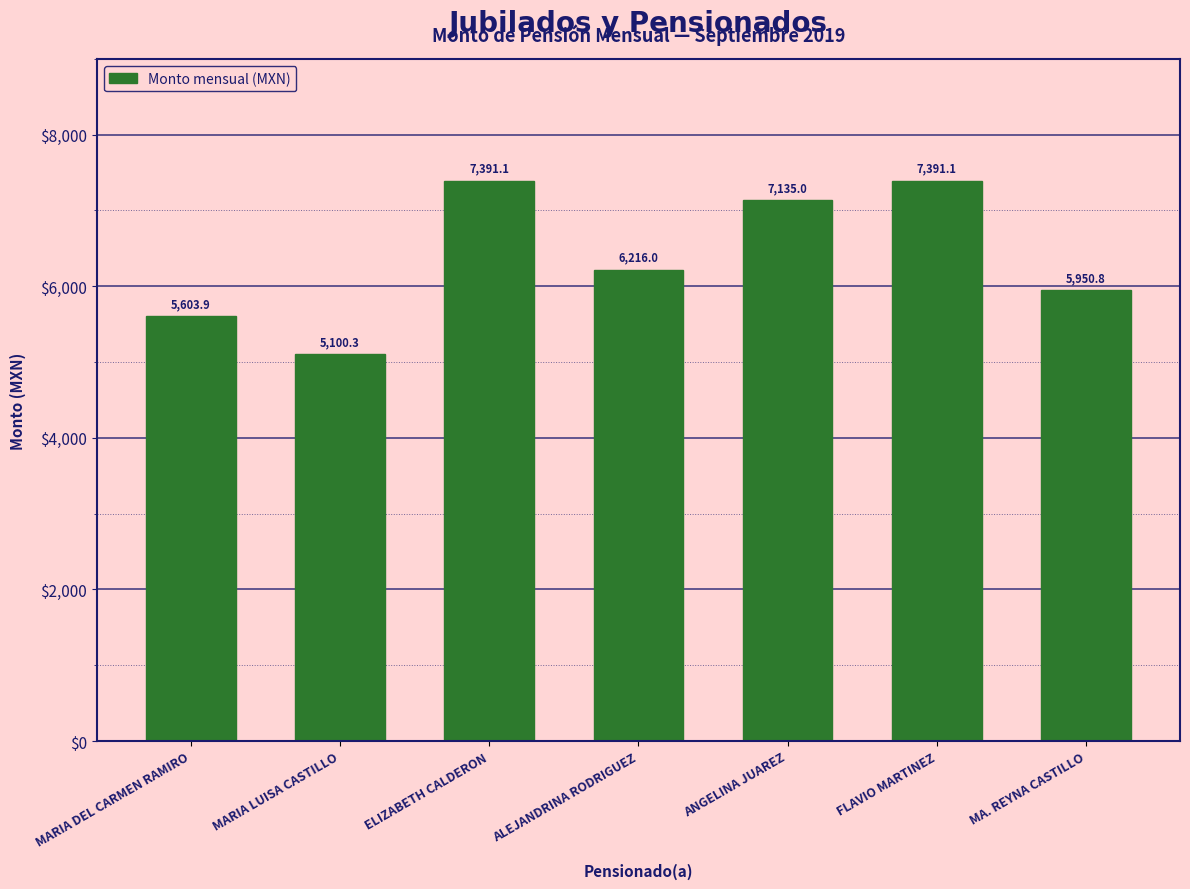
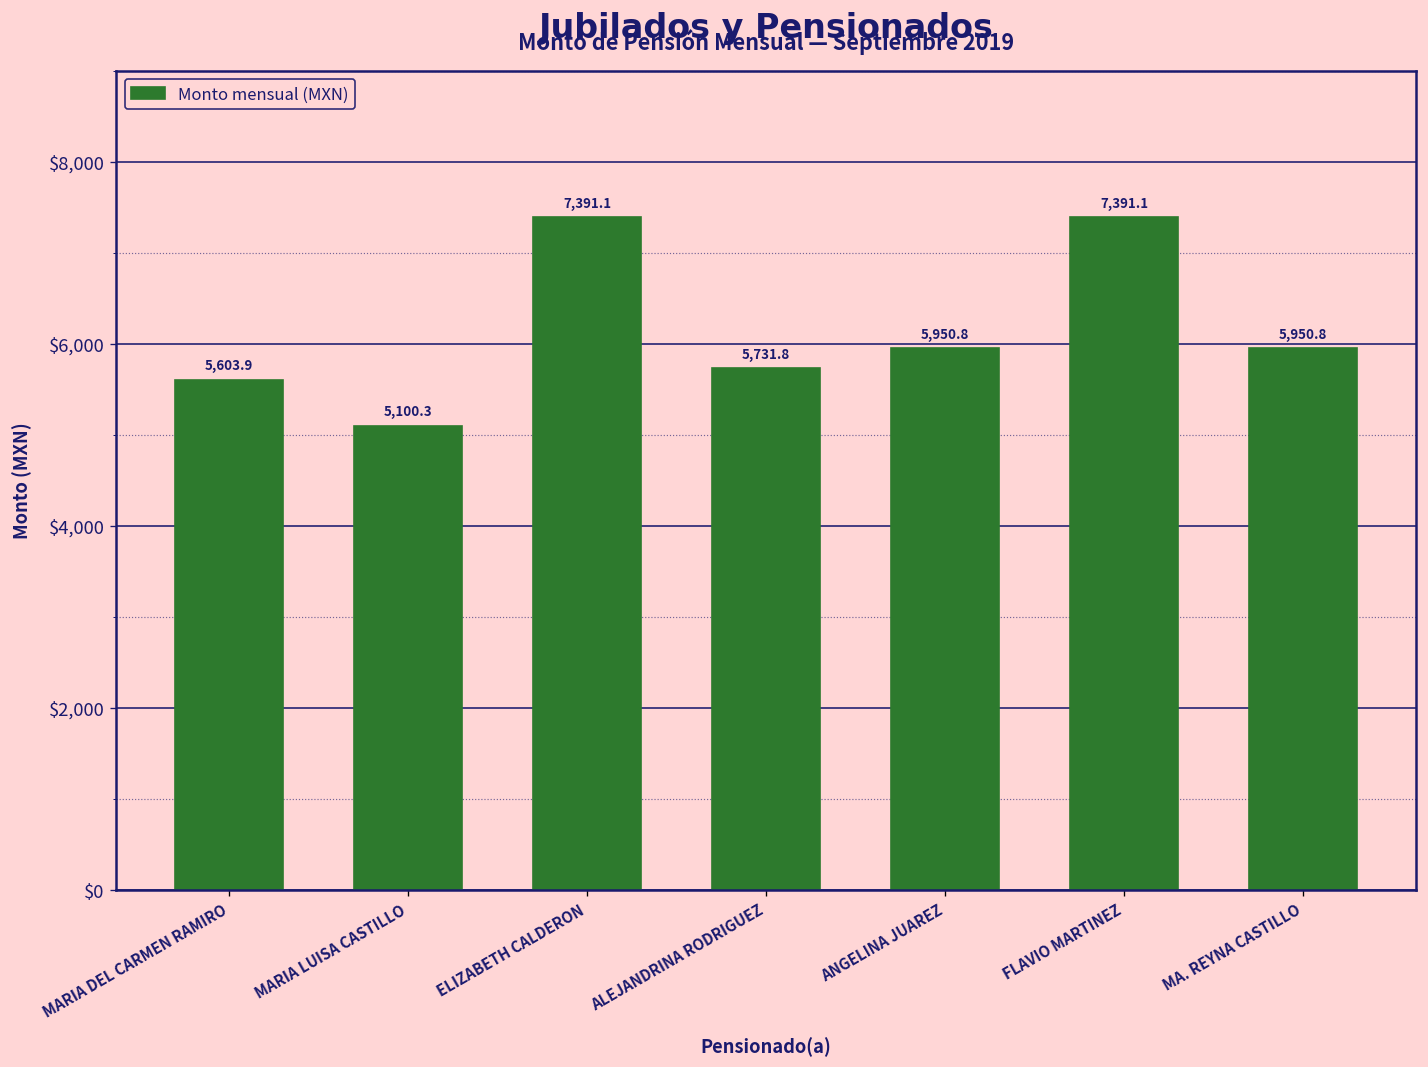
ALEJANDRINA RODRIGUEZ: 6,216.0 -> 5,731.8
ANGELINA JUAREZ: 7,135.0 -> 5,950.8
